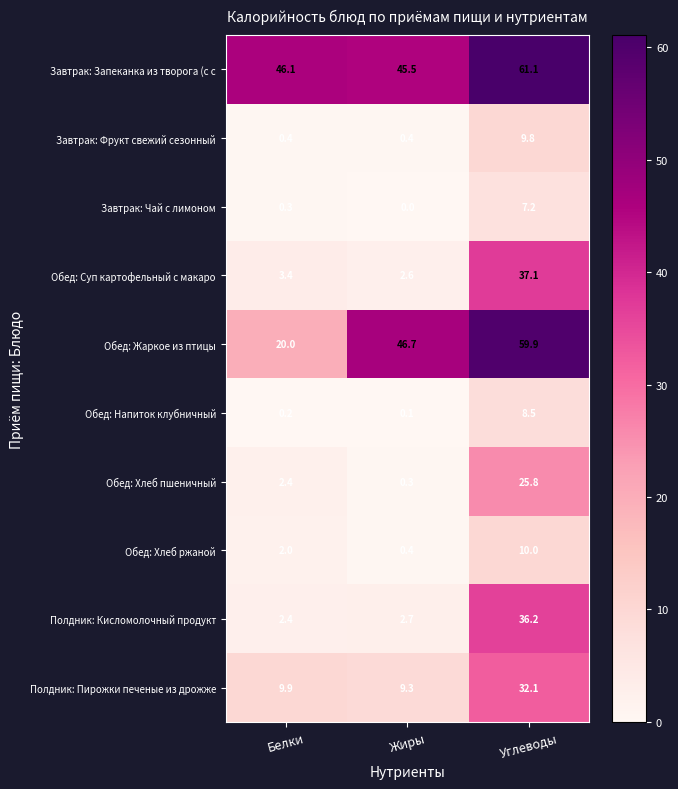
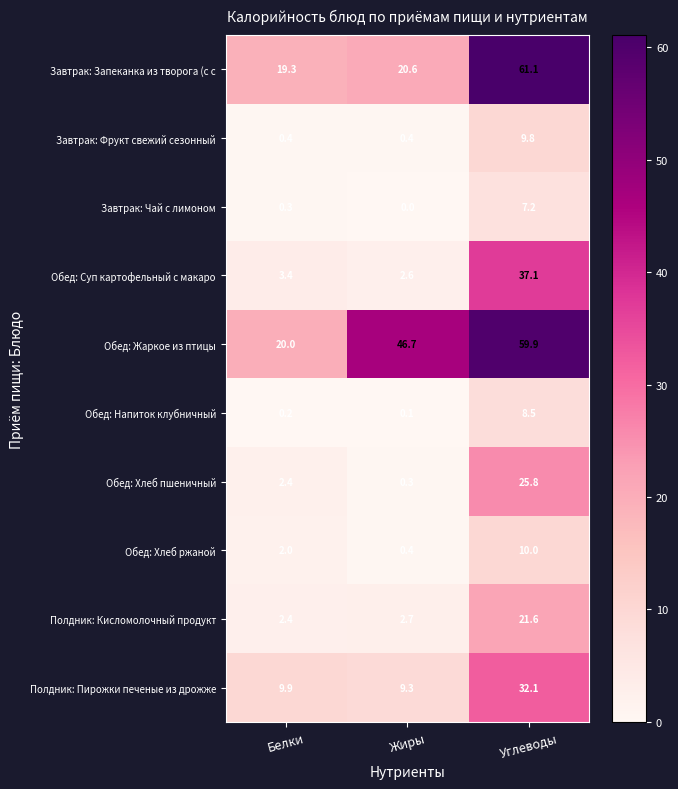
Завтрак: Запеканка из творога (с с, Белки: 46.1 -> 19.3
Завтрак: Запеканка из творога (с с, Жиры: 45.5 -> 20.6
Полдник: Кисломолочный продукт, Углеводы: 36.2 -> 21.6
